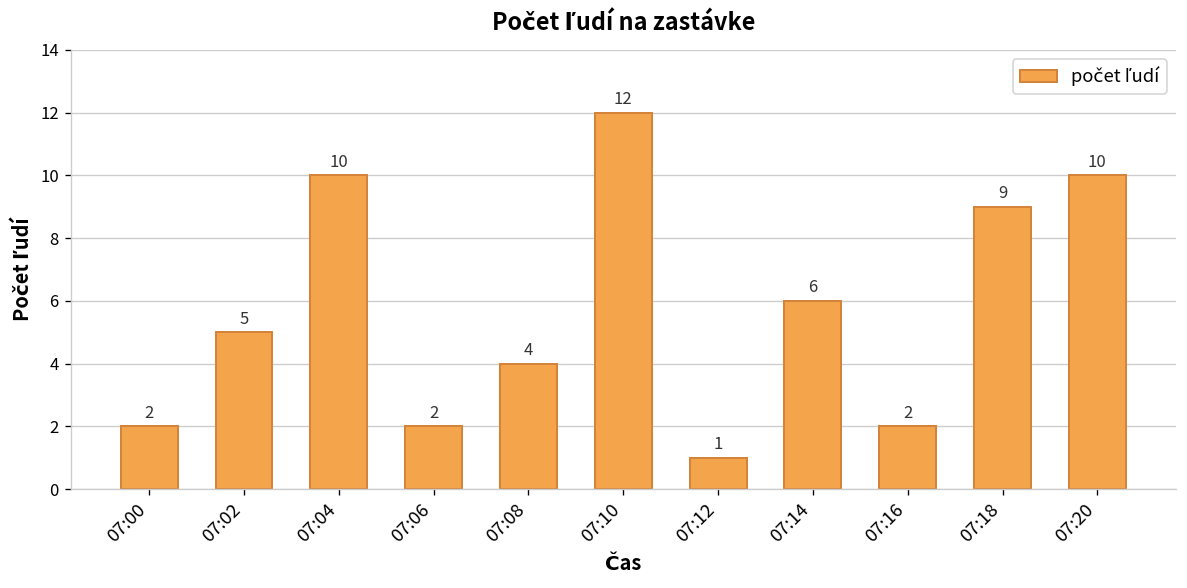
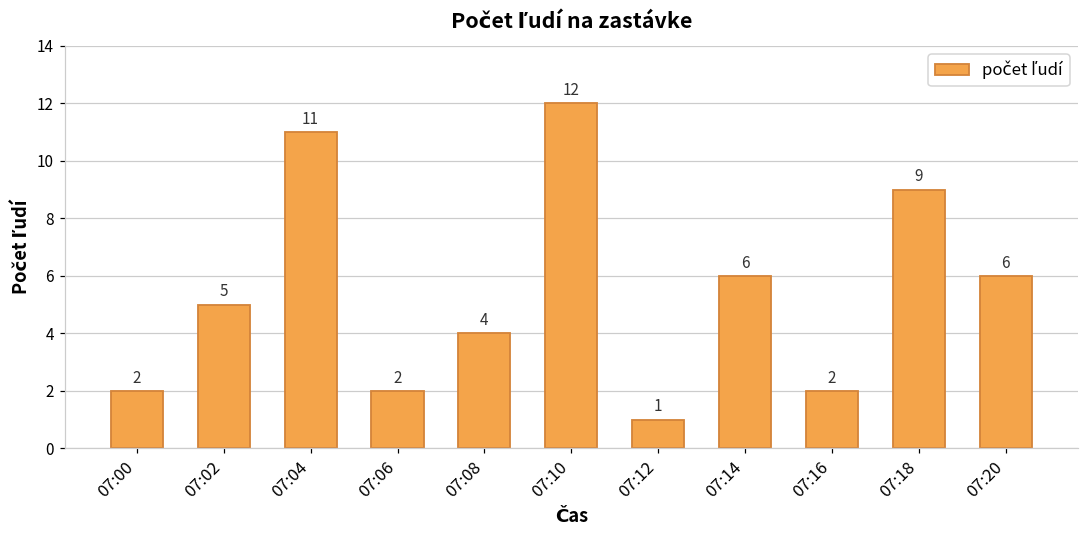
07:04: 10 -> 11
07:20: 10 -> 6
